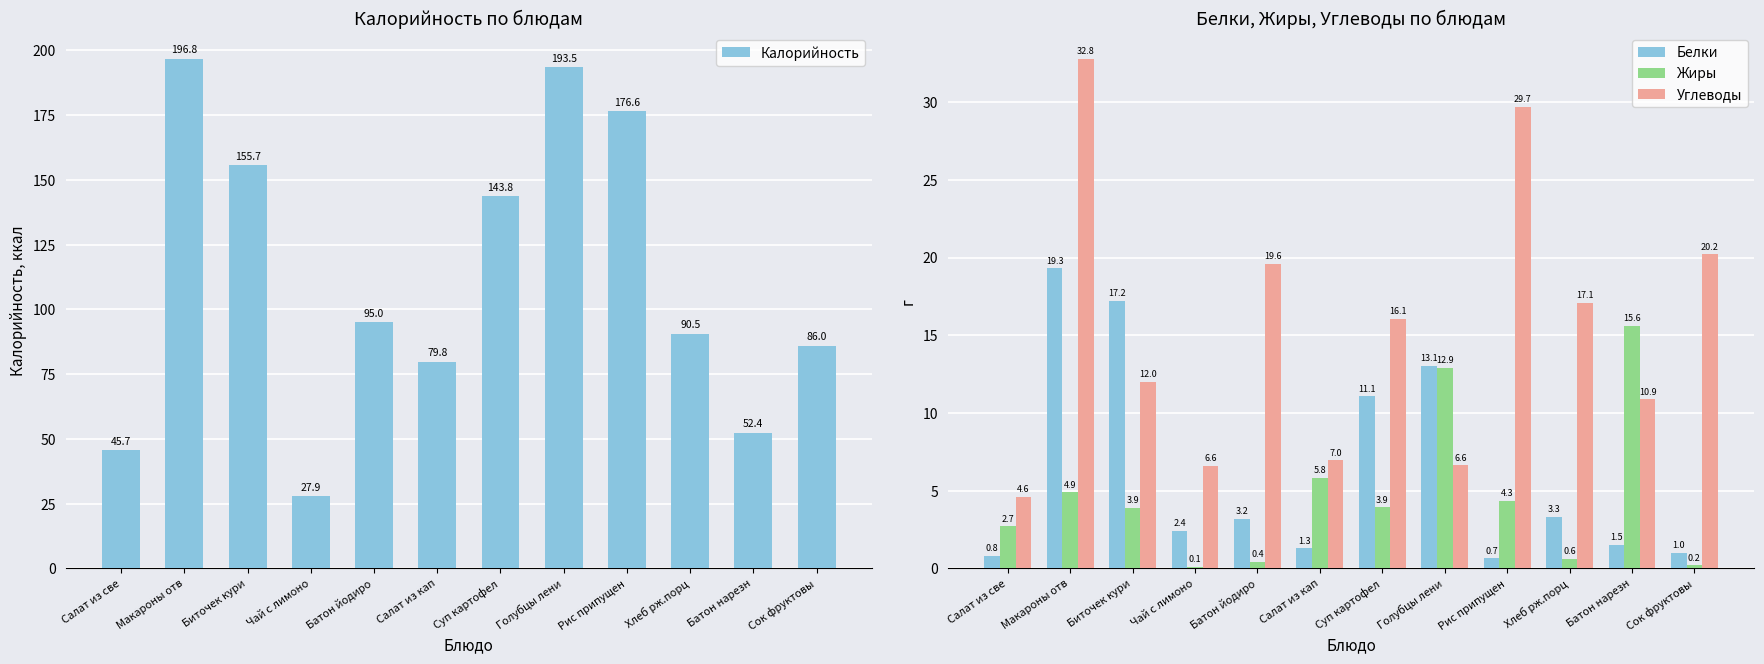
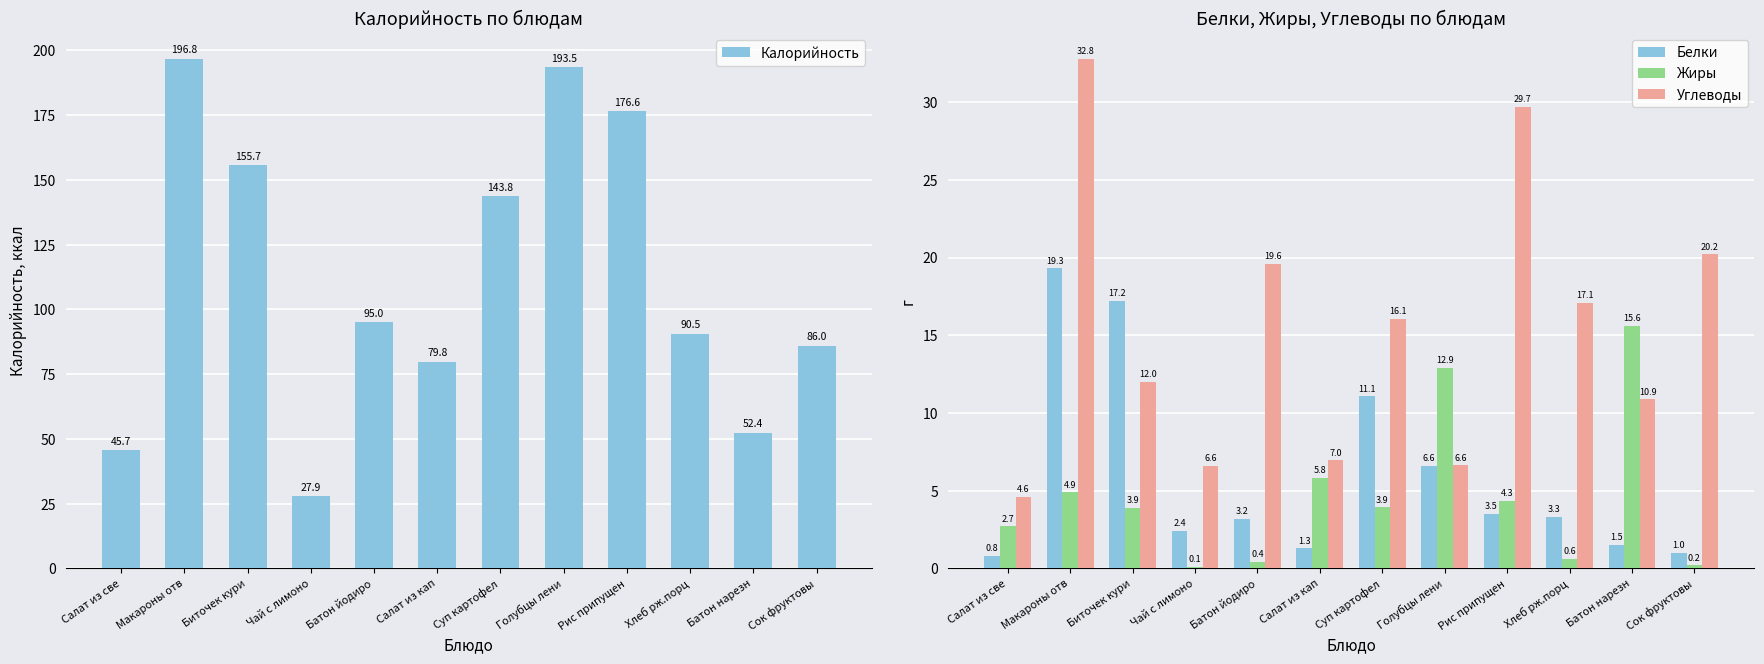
Белки, Жиры, Углеводы по блюдам, Белки, Голубцы лени: 13.1 -> 6.6
Белки, Жиры, Углеводы по блюдам, Белки, Рис припущен: 0.7 -> 3.5
